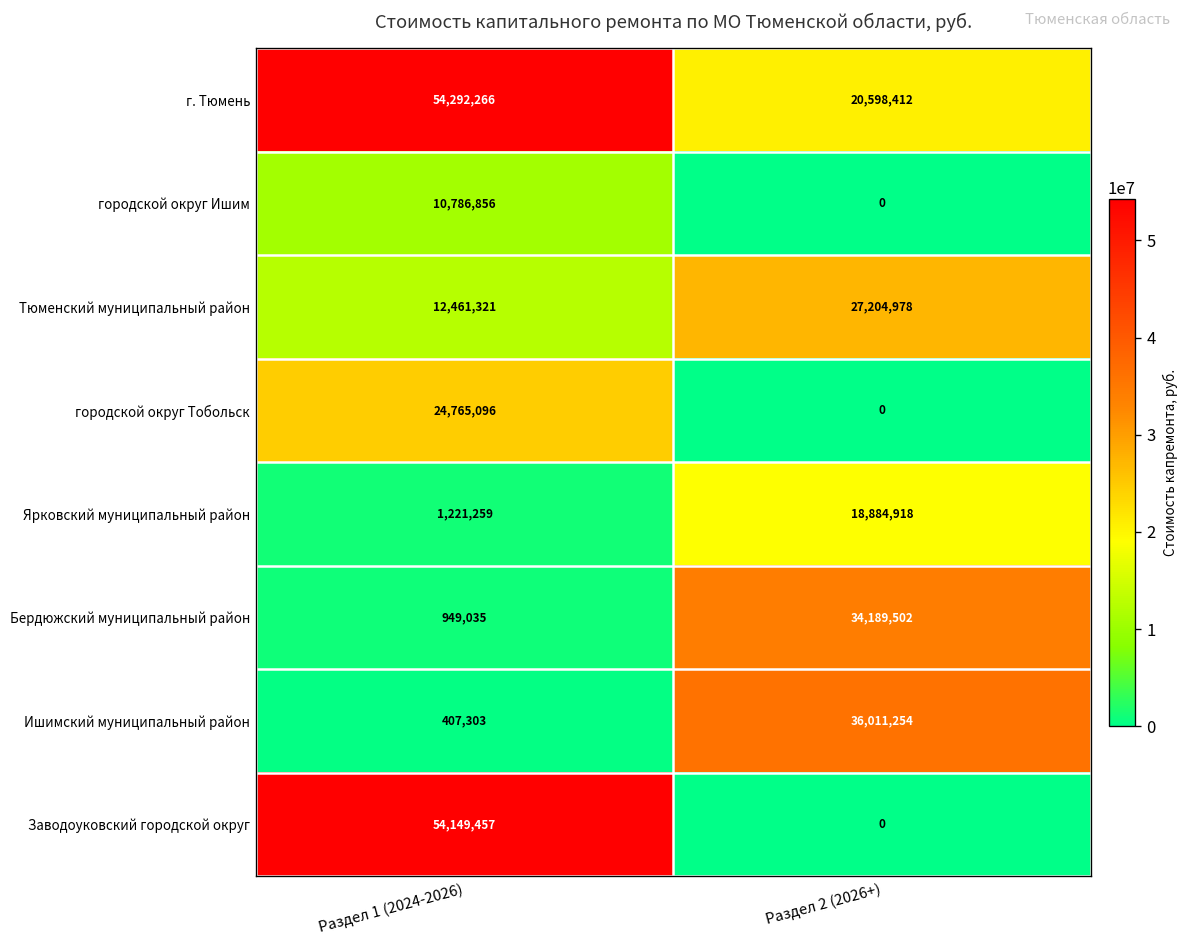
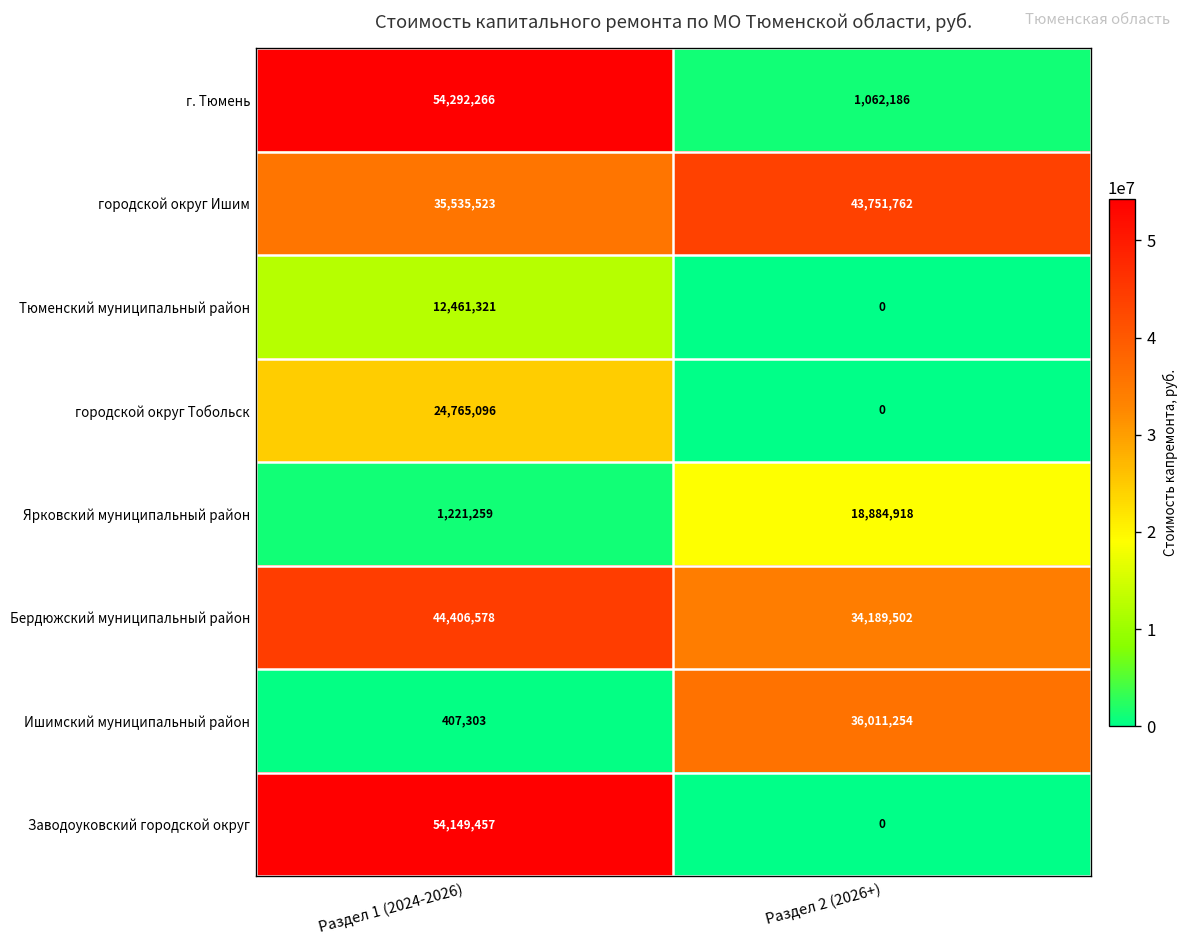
г. Тюмень, Раздел 2 (2026+): 20,598,412 -> 1,062,186
городской округ Ишим, Раздел 1 (2024-2026): 10,786,856 -> 35,535,523
городской округ Ишим, Раздел 2 (2026+): 0 -> 43,751,762
Тюменский муниципальный район, Раздел 2 (2026+): 27,204,978 -> 0
Бердюжский муниципальный район, Раздел 1 (2024-2026): 949,035 -> 44,406,578
